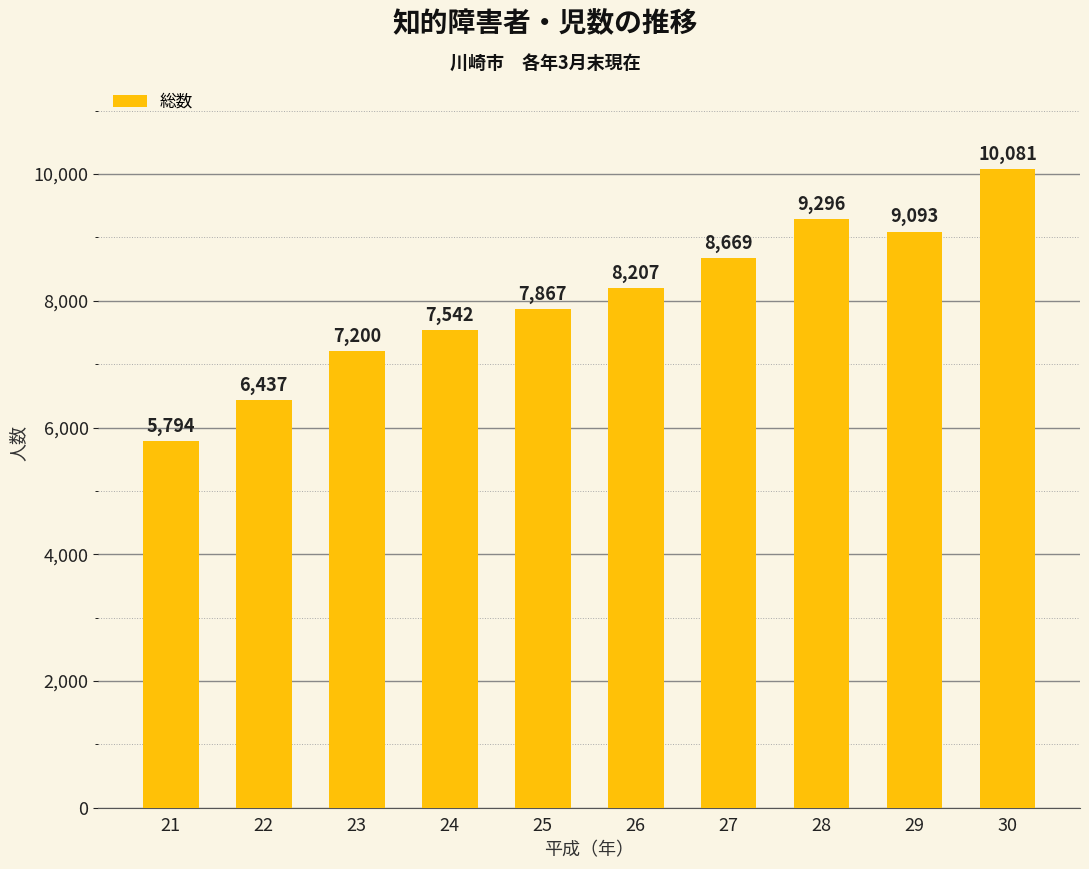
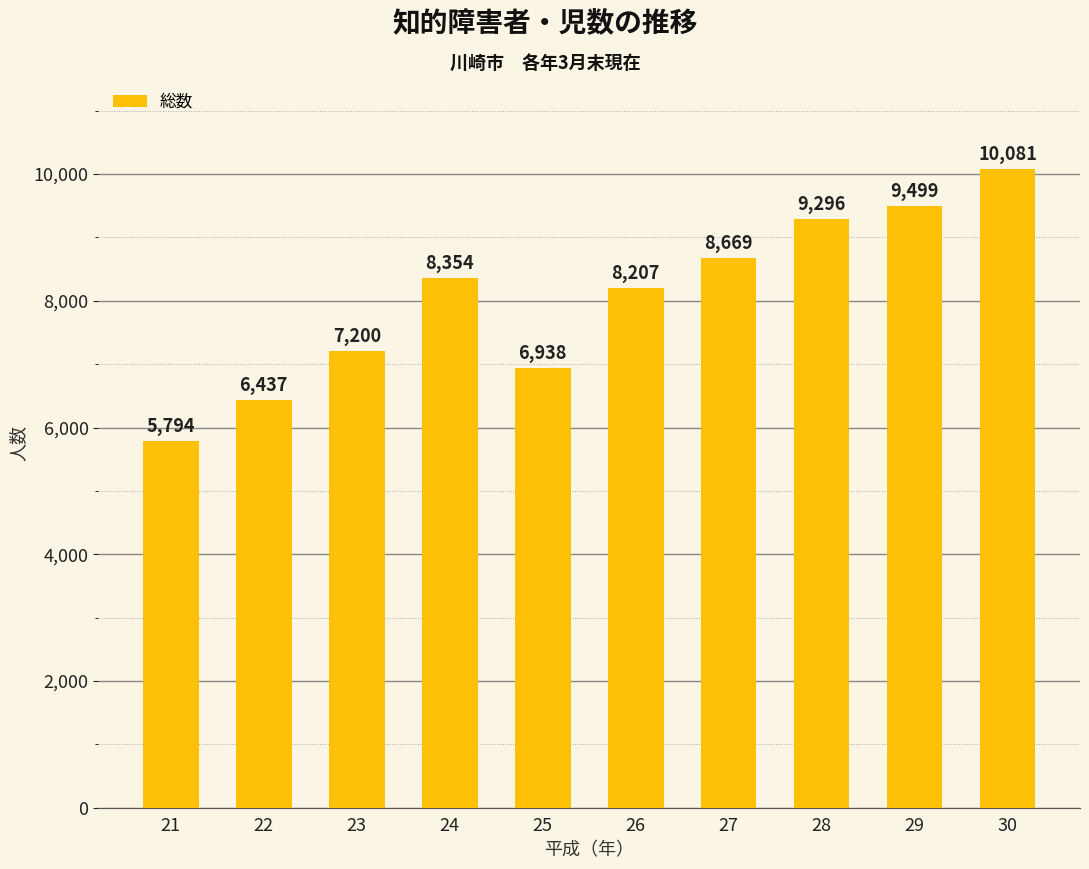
24: 7,542 -> 8,354
25: 7,867 -> 6,938
29: 9,093 -> 9,499
